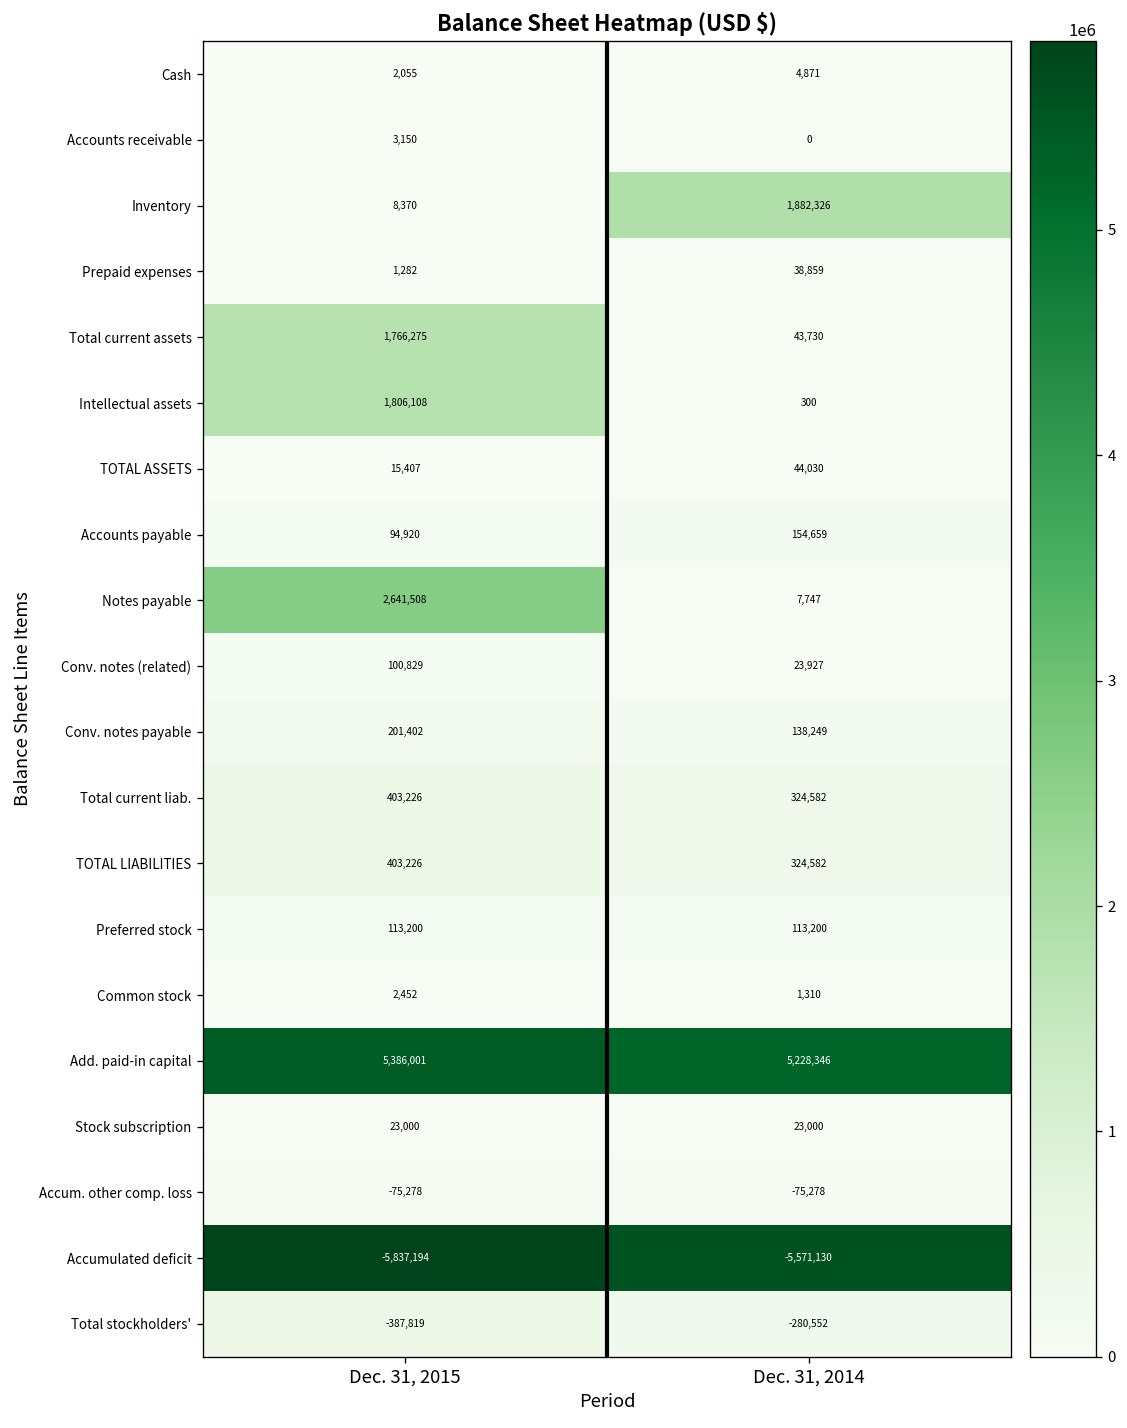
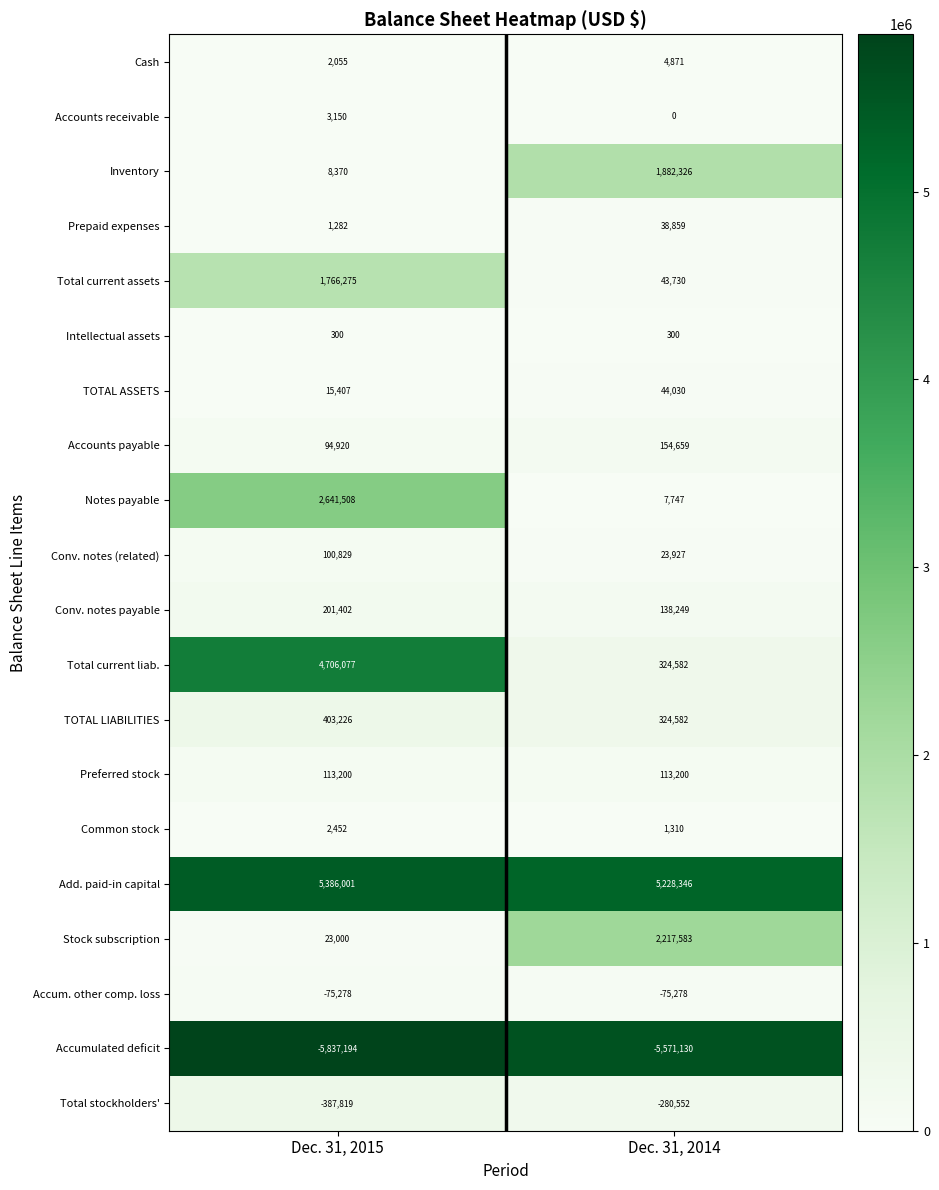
Intellectual assets, Dec. 31, 2015: 1,806,108 -> 300
Total current liab., Dec. 31, 2015: 403,226 -> 4,706,077
Stock subscription, Dec. 31, 2014: 23,000 -> 2,217,583
